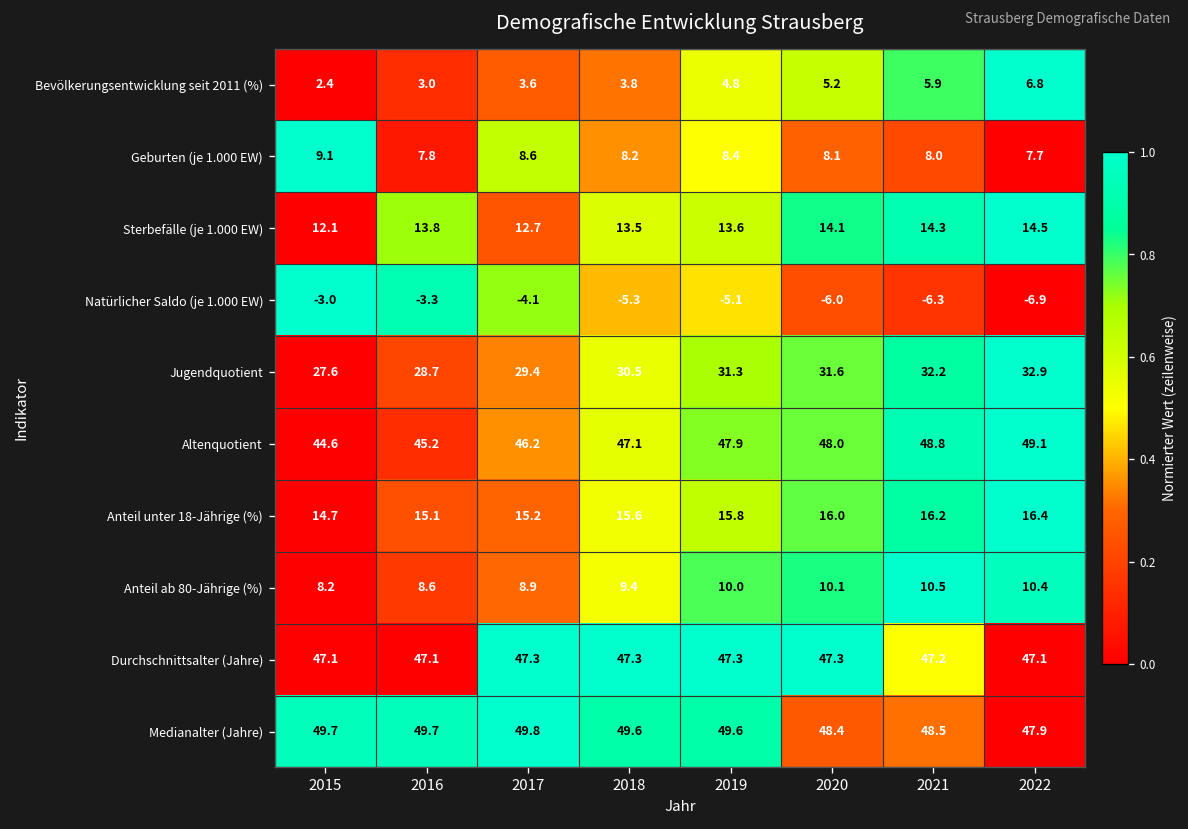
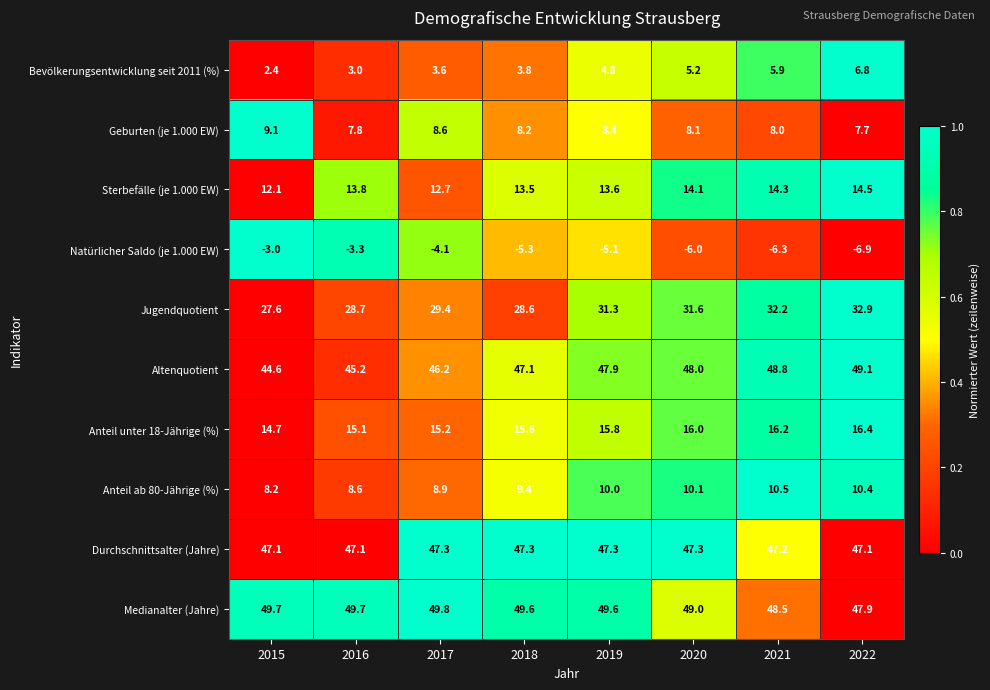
Jugendquotient, 2018: 30.5 -> 28.6
Medianalter (Jahre), 2020: 48.4 -> 49.0
